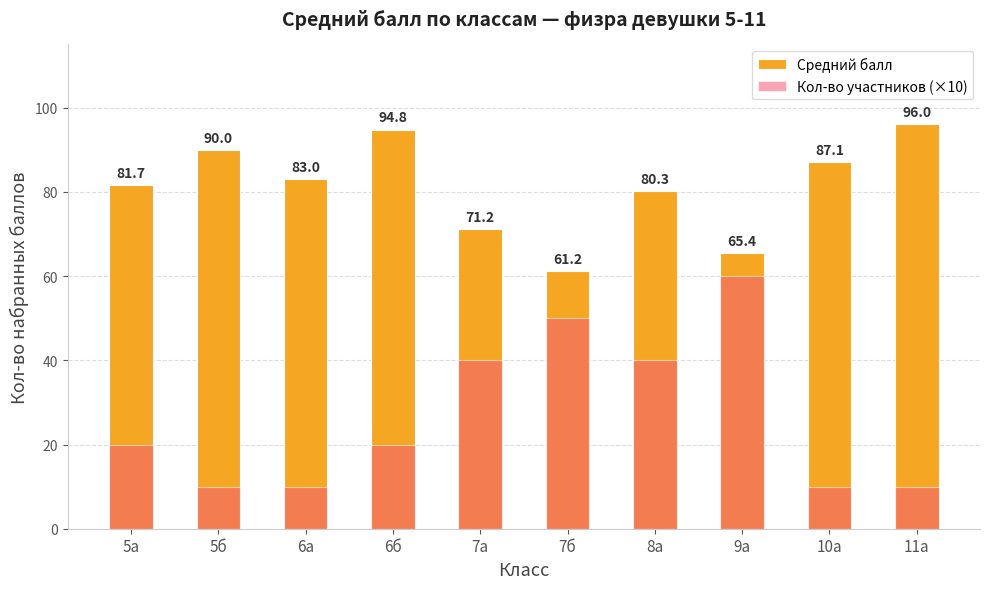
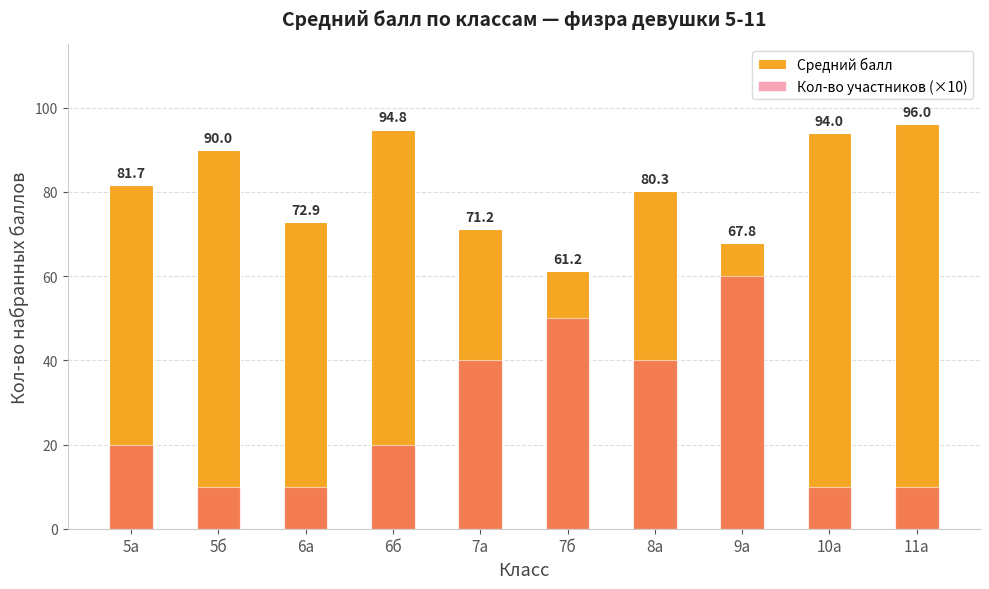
Средний балл, 6а: 83.0 -> 72.9
Средний балл, 9а: 65.4 -> 67.8
Средний балл, 10а: 87.1 -> 94.0
